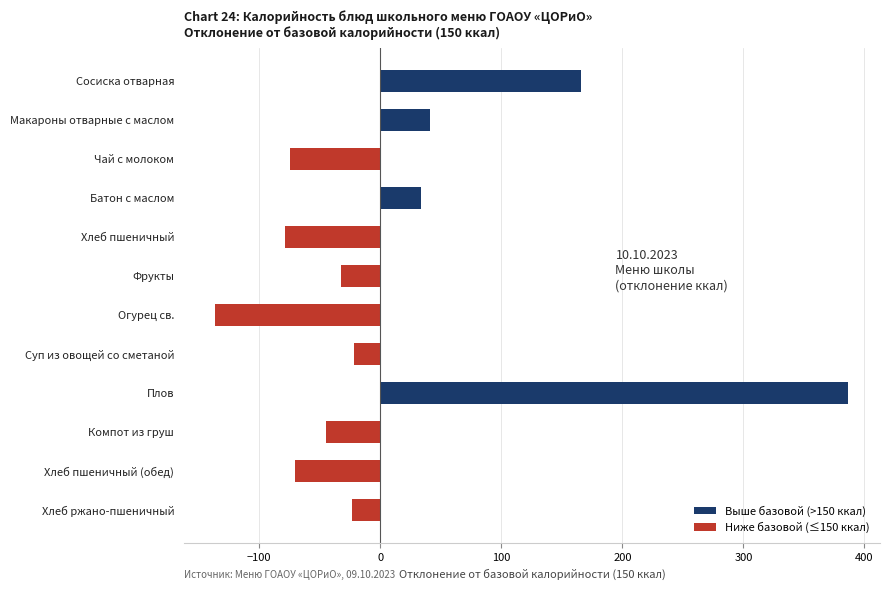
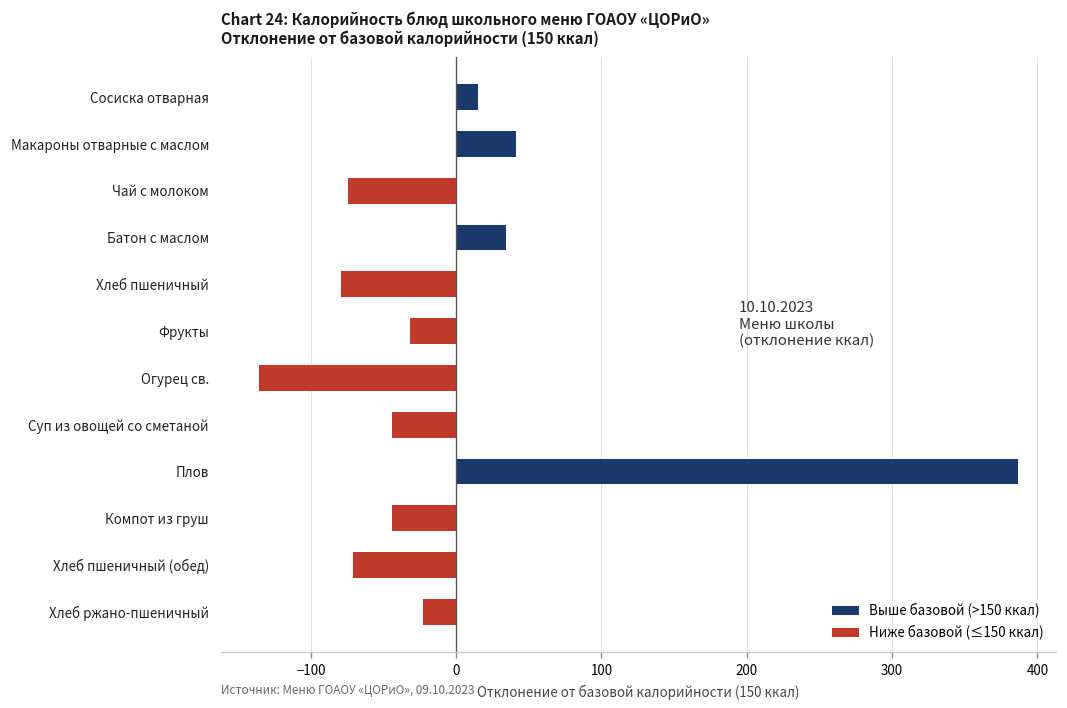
Сосиска отварная: 166 -> 15
Суп из овощей со сметаной: -21 -> -44
